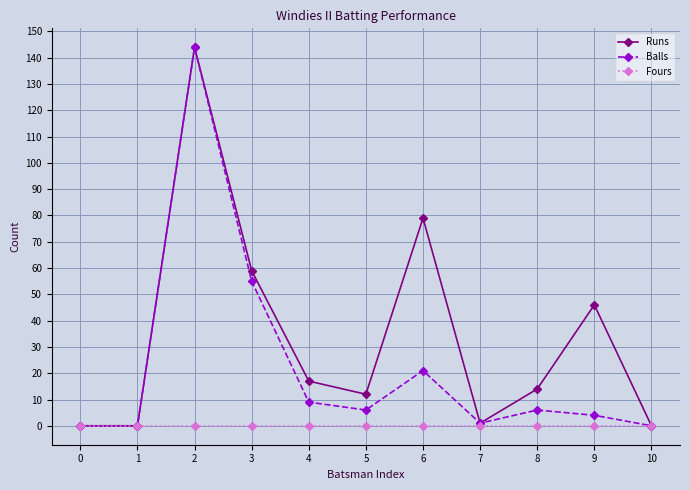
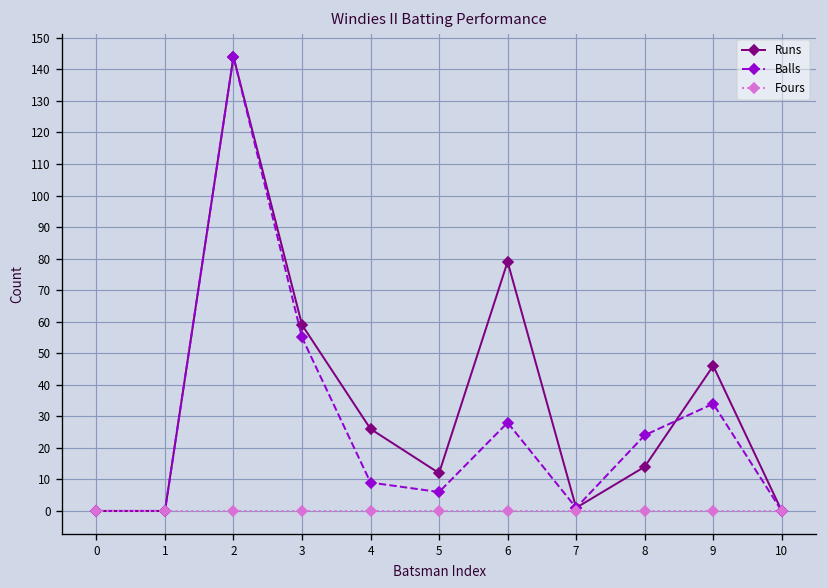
Runs, 4: 17 -> 26
Balls, 6: 21 -> 28
Balls, 8: 6 -> 24
Balls, 9: 4 -> 34
